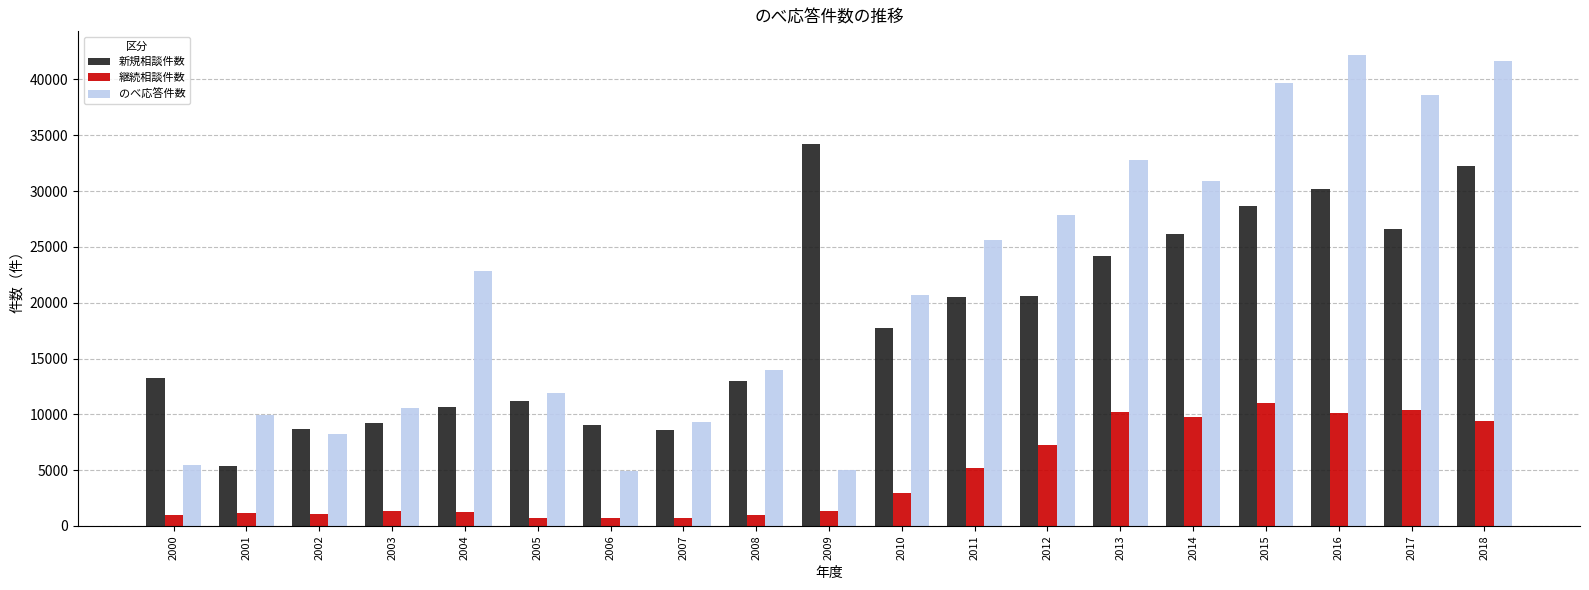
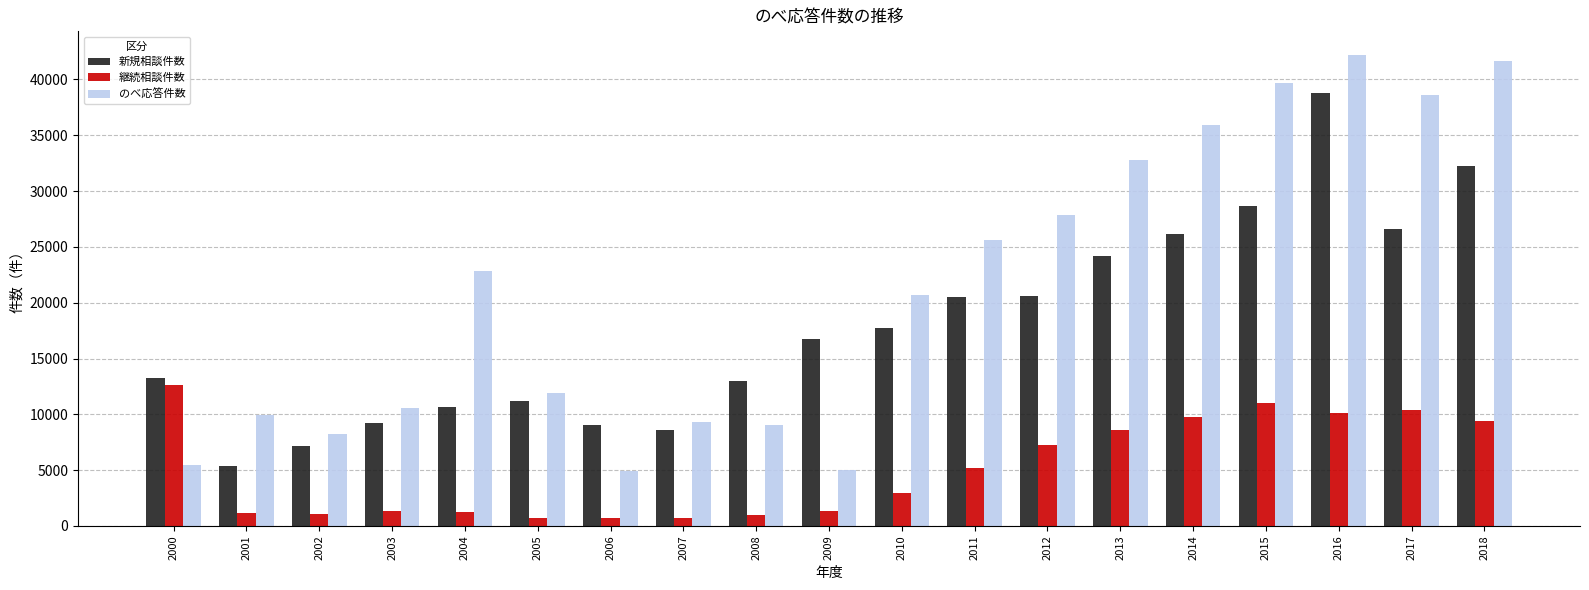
継続相談件数, 2000: 1000 -> 12600
新規相談件数, 2002: 8700 -> 7200
のべ応答件数, 2008: 14000 -> 9100
新規相談件数, 2009: 34200 -> 16800
継続相談件数, 2013: 10200 -> 8600
のべ応答件数, 2014: 30900 -> 35900
新規相談件数, 2016: 30200 -> 38700
